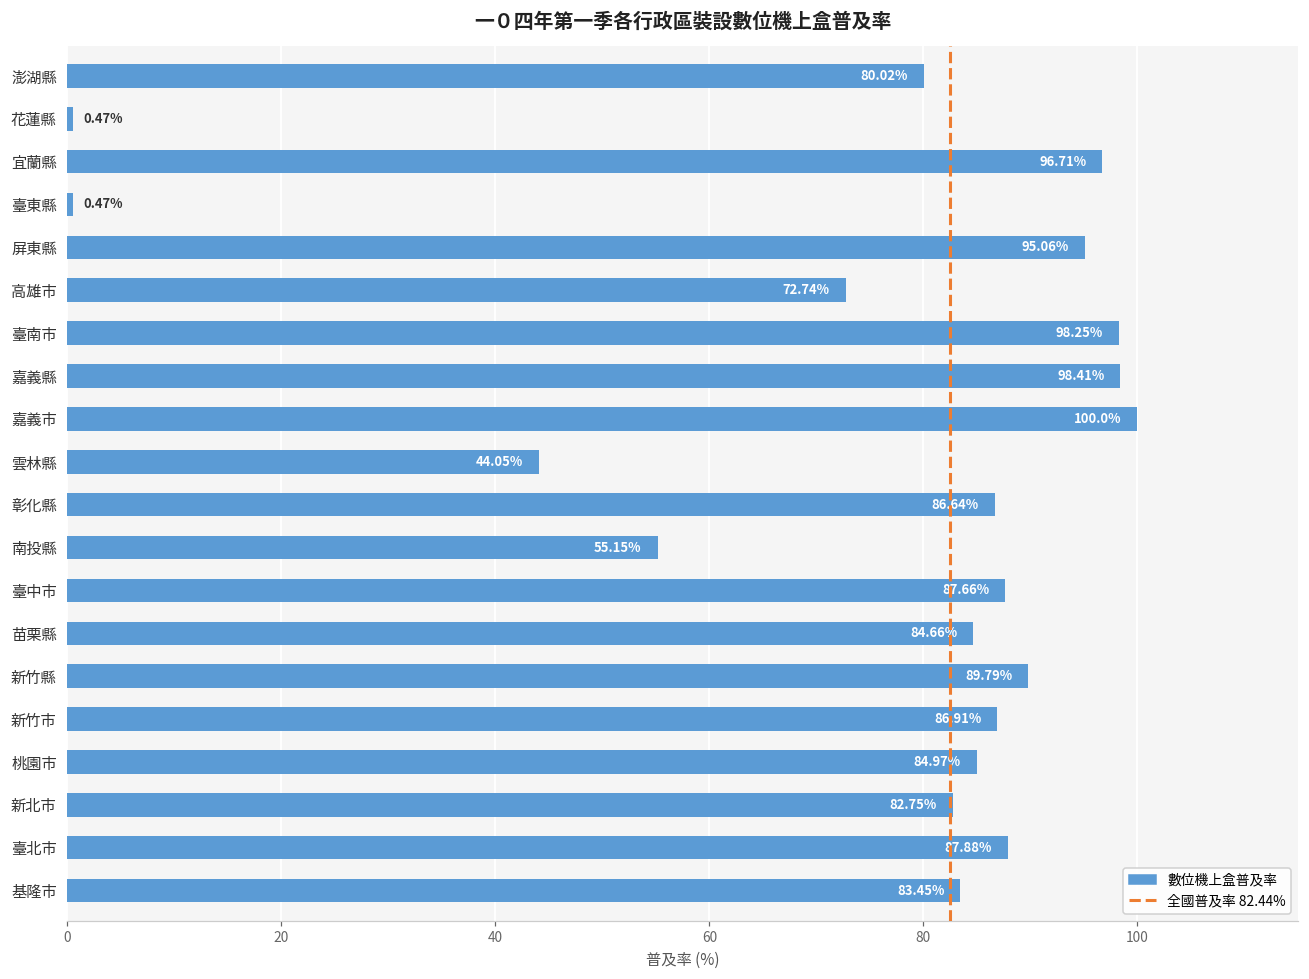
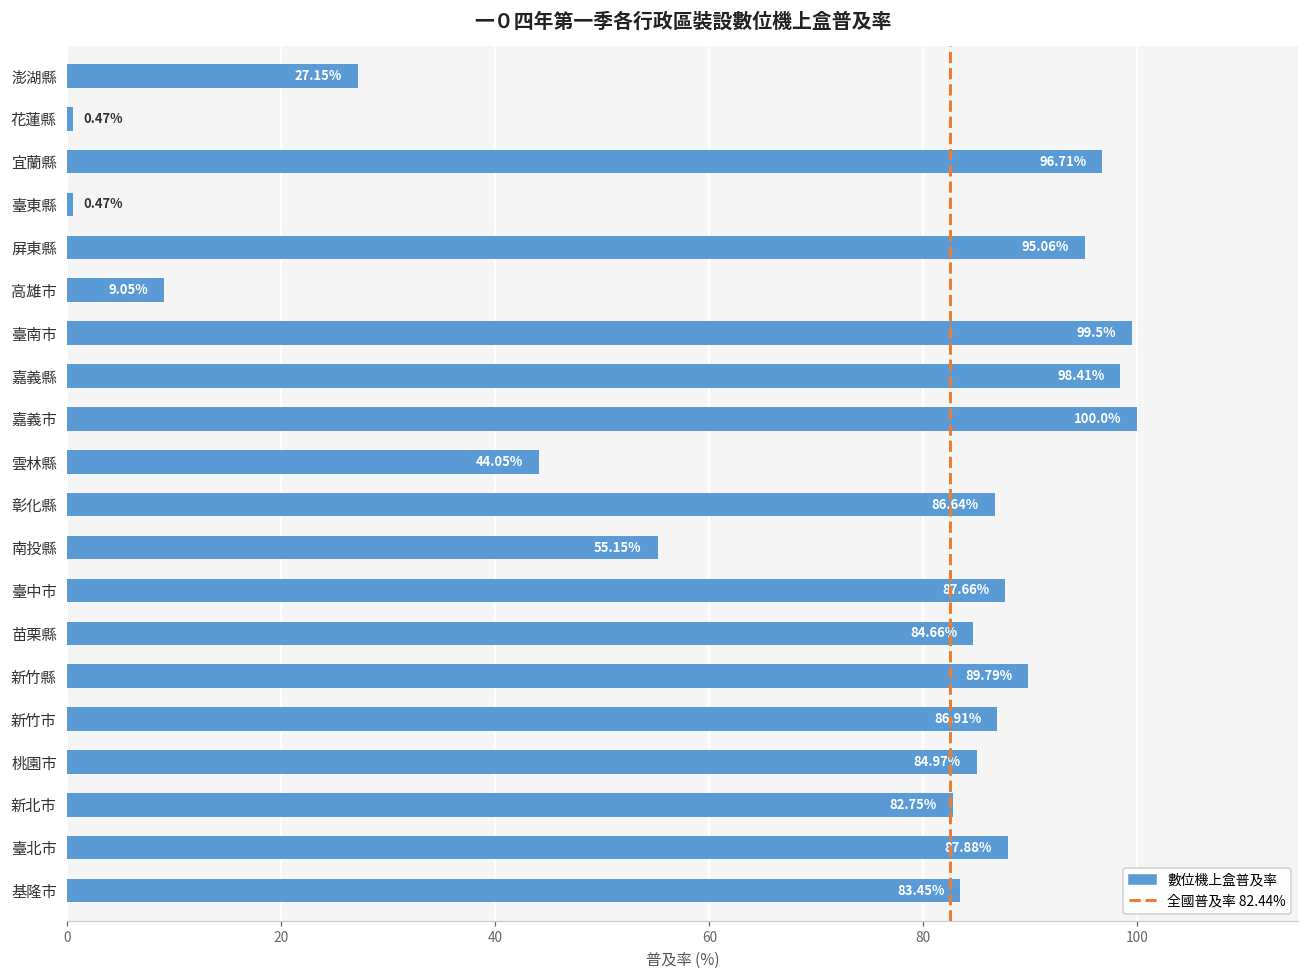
澎湖縣: 80.02% -> 27.15%
高雄市: 72.74% -> 9.05%
臺南市: 98.25% -> 99.5%
